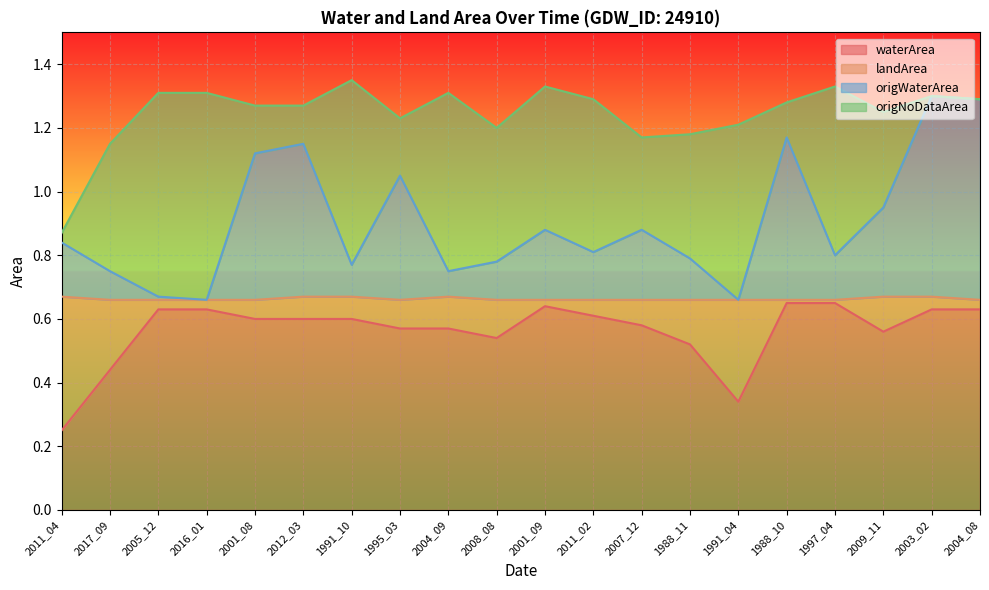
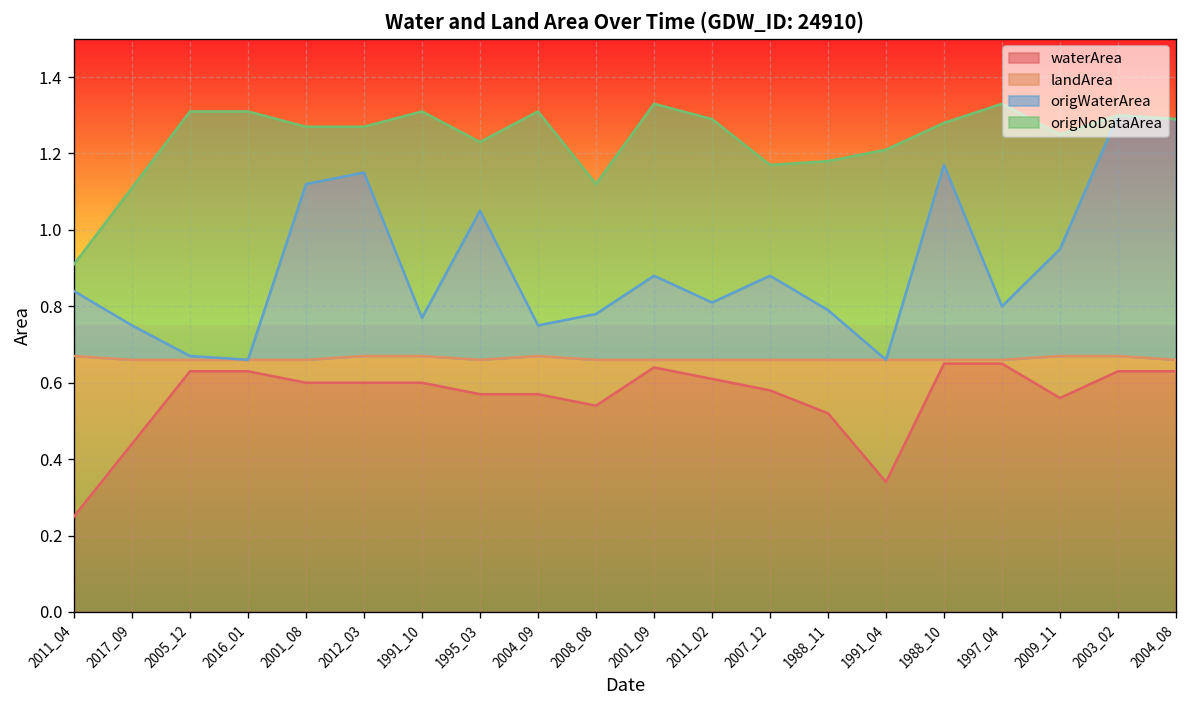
origNoDataArea, 2011_04: 0.03 -> 0.07
origNoDataArea, 2017_09: 0.40 -> 0.36
origNoDataArea, 1991_10: 0.58 -> 0.54
origNoDataArea, 2008_08: 0.42 -> 0.34
